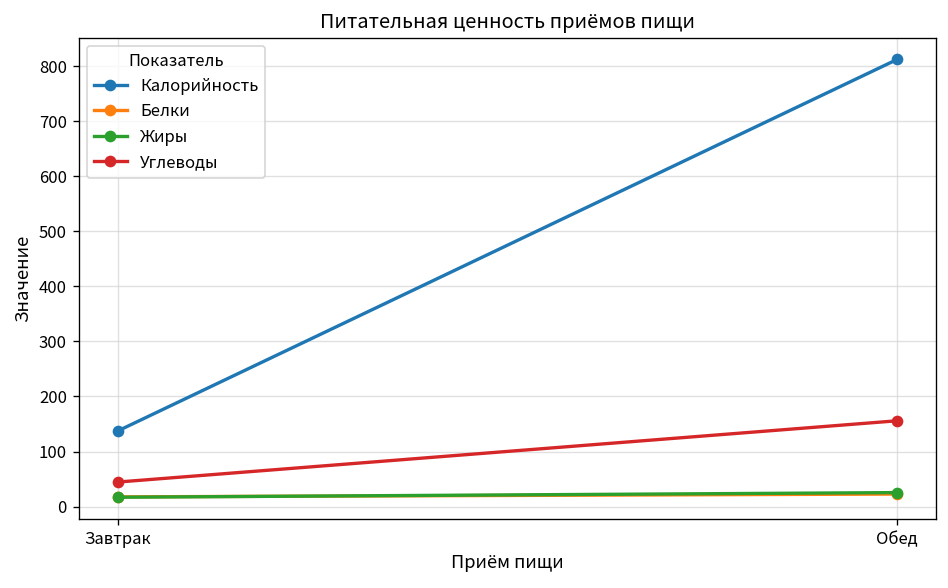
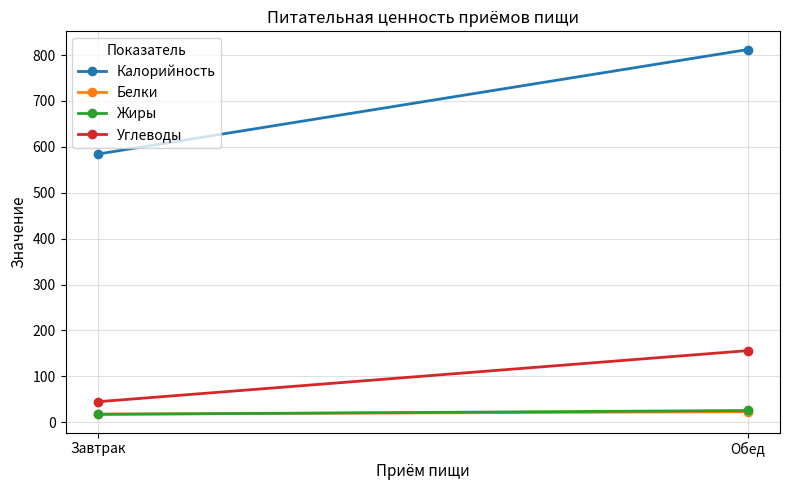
Калорийность, Завтрак: 140 -> 580
